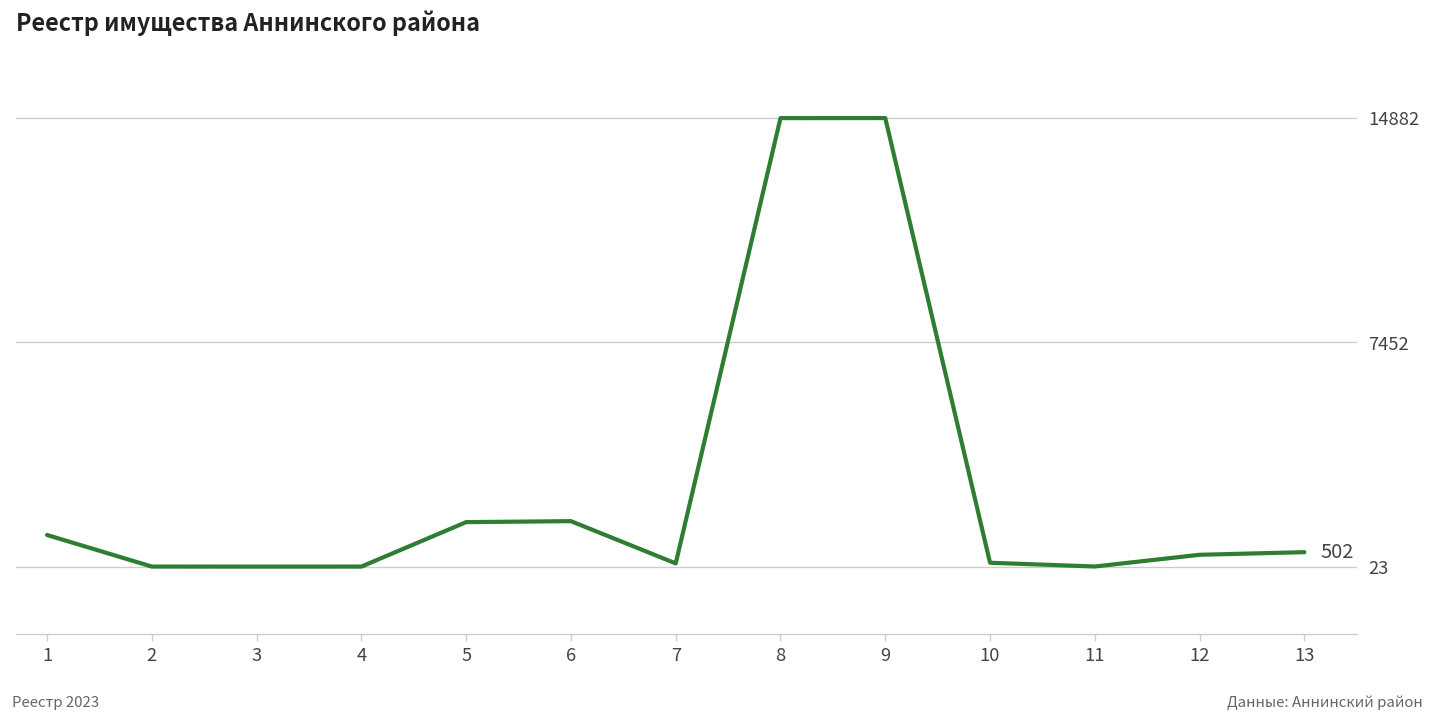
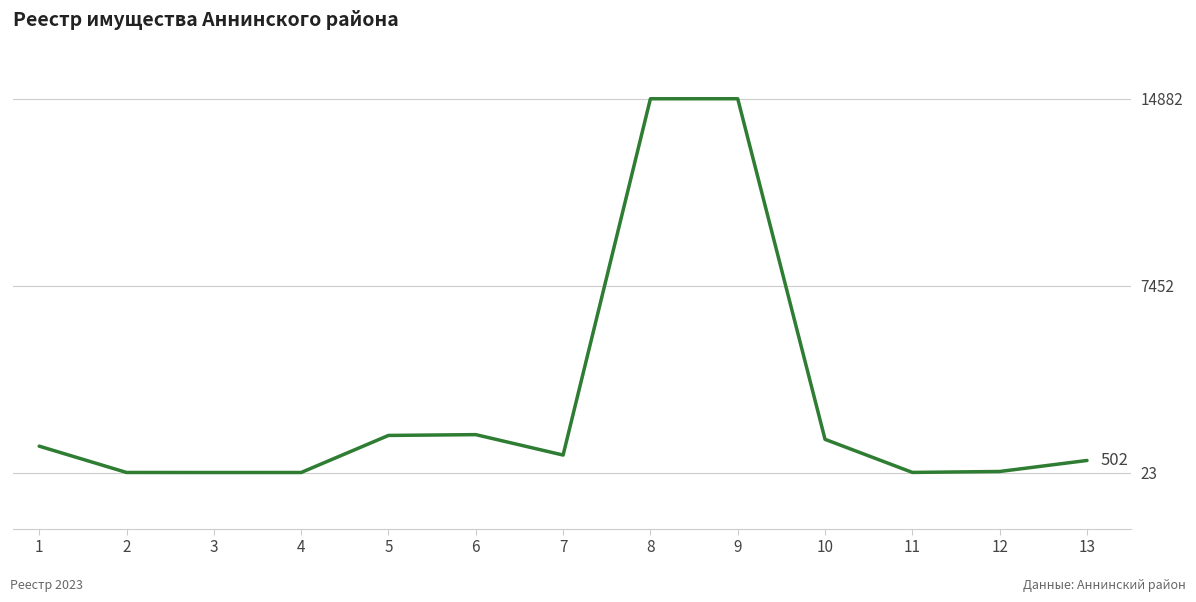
7: 100 -> 700
10: 200 -> 1300
12: 400 -> 100
